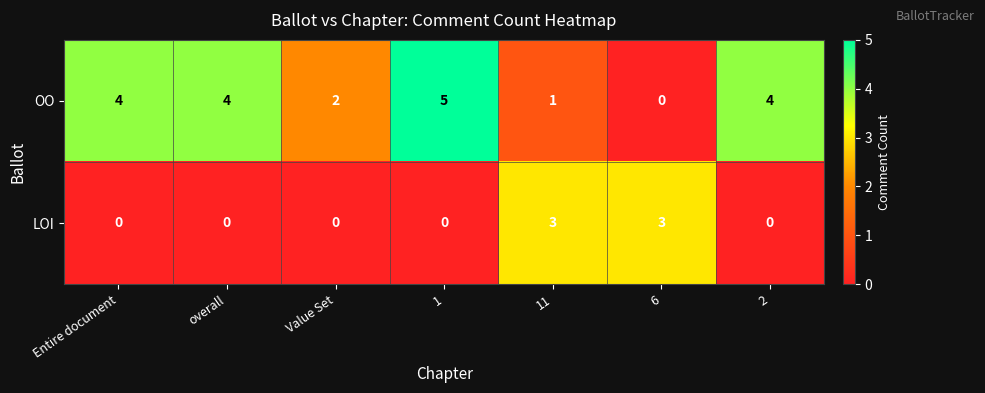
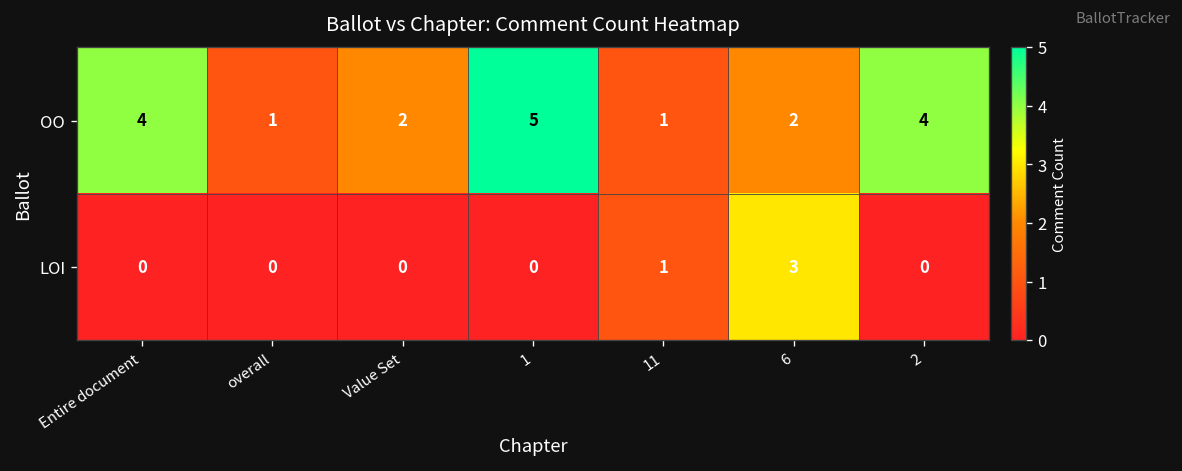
OO, overall: 4 -> 1
OO, 6: 0 -> 2
LOI, 11: 3 -> 1
